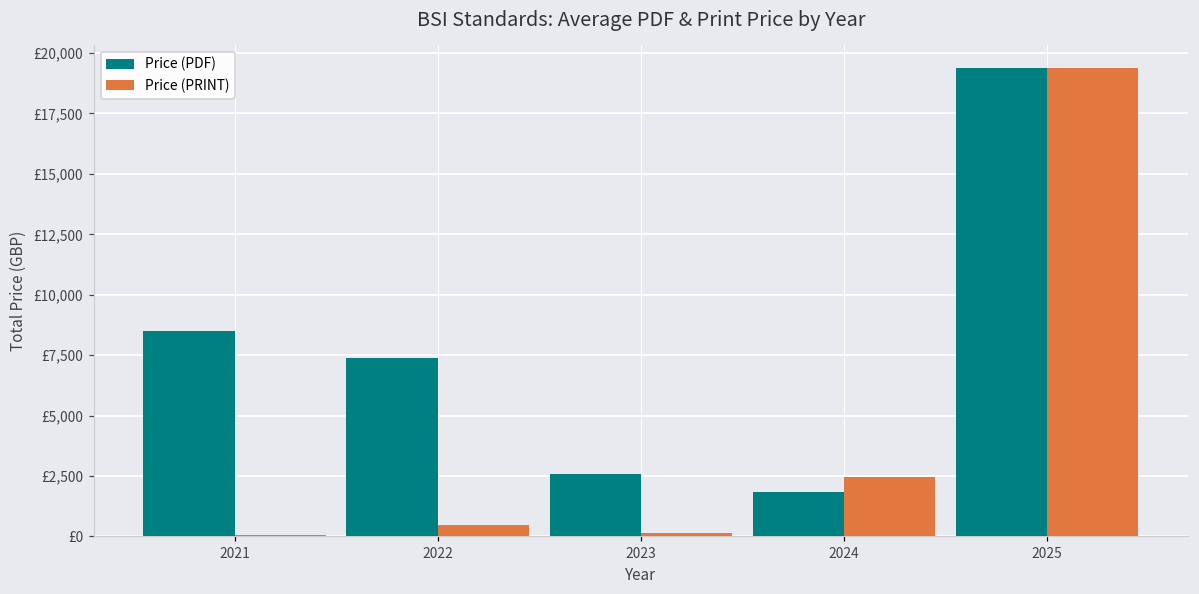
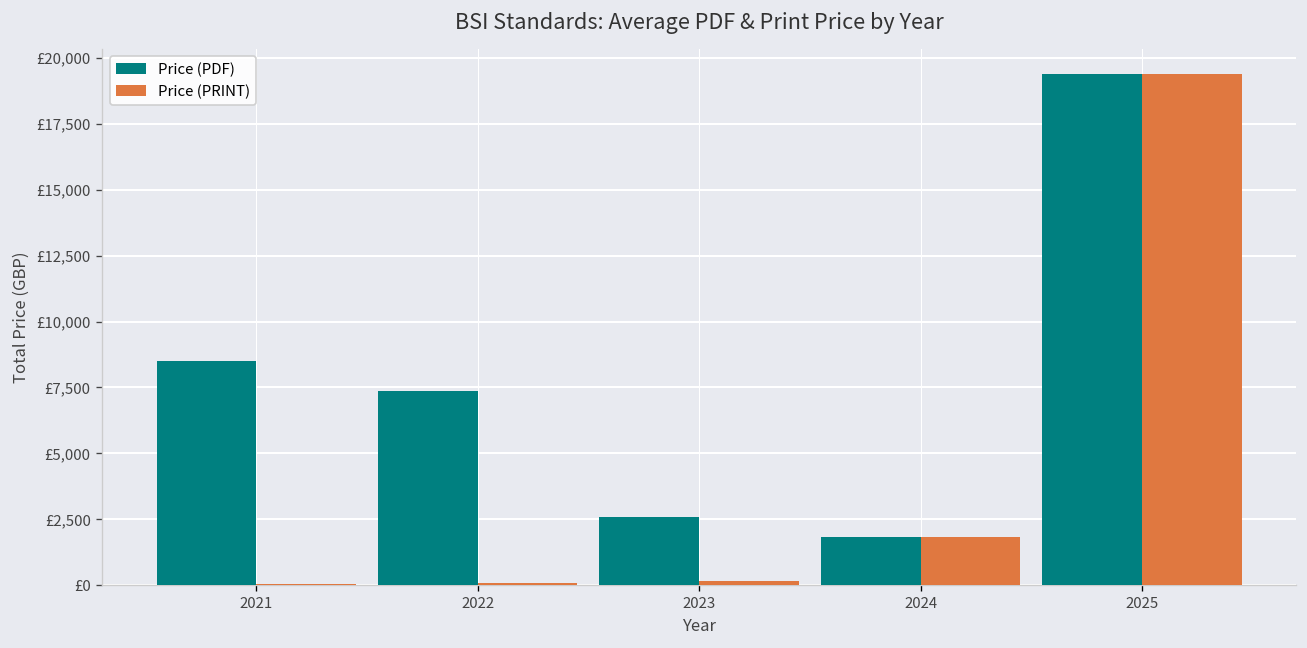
Price (PRINT), 2022: £500 -> £100
Price (PRINT), 2024: £2,400 -> £1,800
